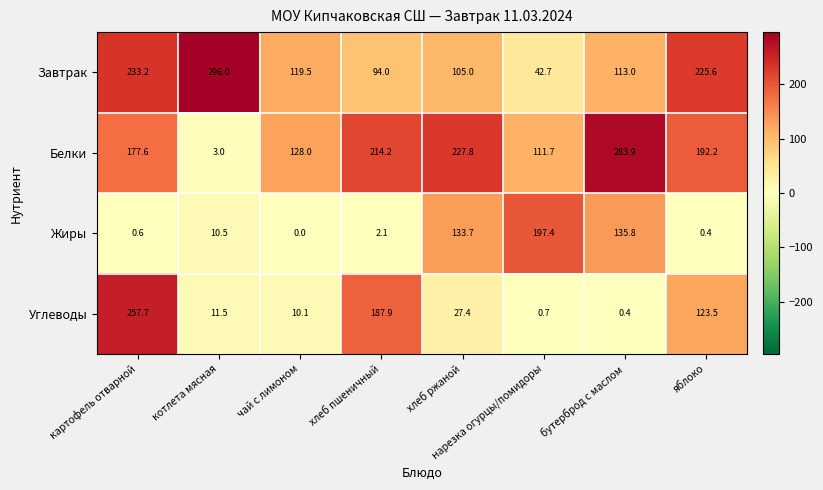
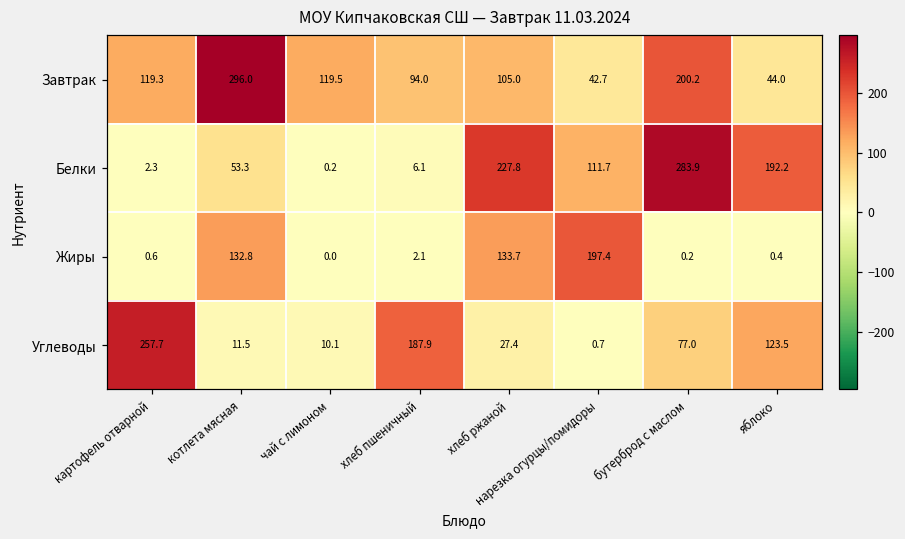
Завтрак, картофель отварной: 233.2 -> 119.3
Завтрак, бутерброд с маслом: 113.0 -> 200.2
Завтрак, яблоко: 225.6 -> 44.0
Белки, картофель отварной: 177.6 -> 2.3
Белки, котлета мясная: 3.0 -> 53.3
Белки, чай с лимоном: 128.0 -> 0.2
Белки, хлеб пшеничный: 214.2 -> 6.1
Жиры, котлета мясная: 10.5 -> 132.8
Жиры, бутерброд с маслом: 135.8 -> 0.2
Углеводы, бутерброд с маслом: 0.4 -> 77.0
